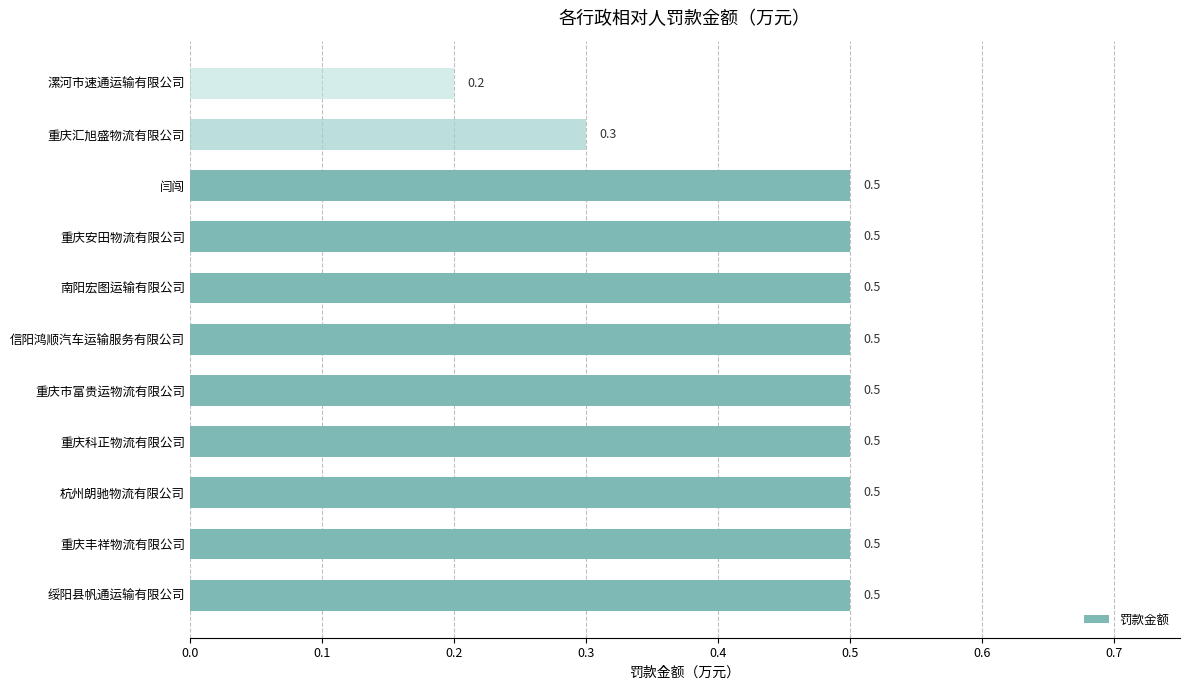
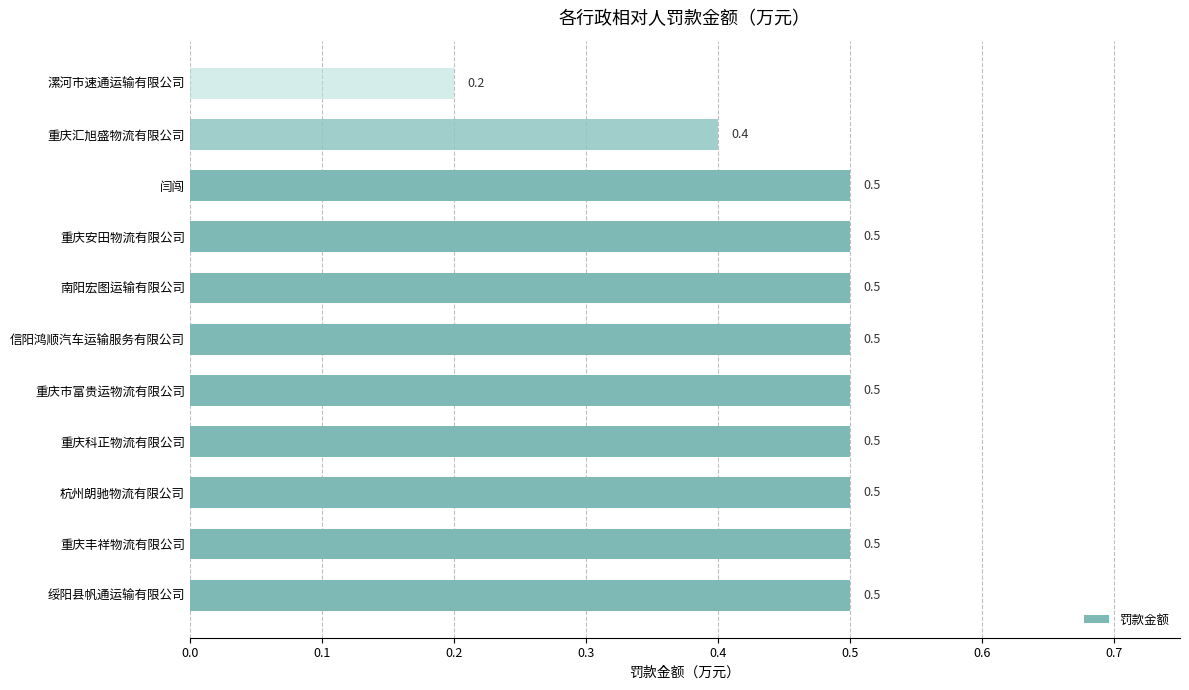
重庆汇旭盛物流有限公司: 0.3 -> 0.4
